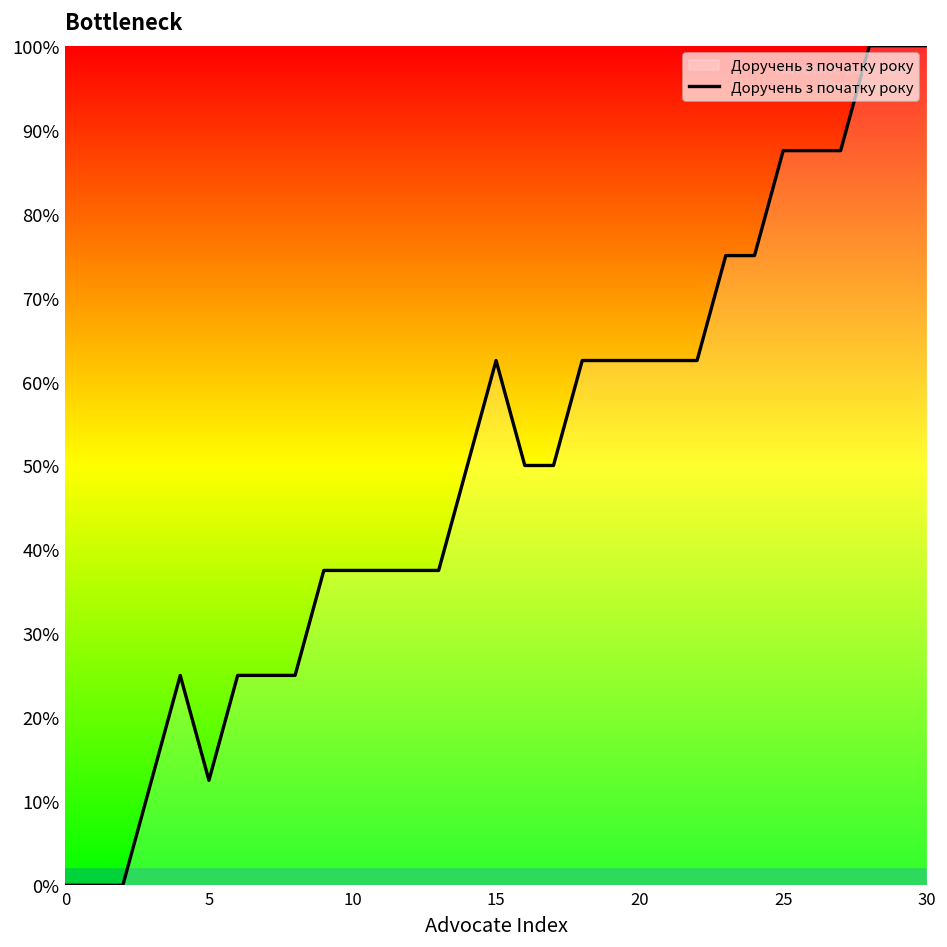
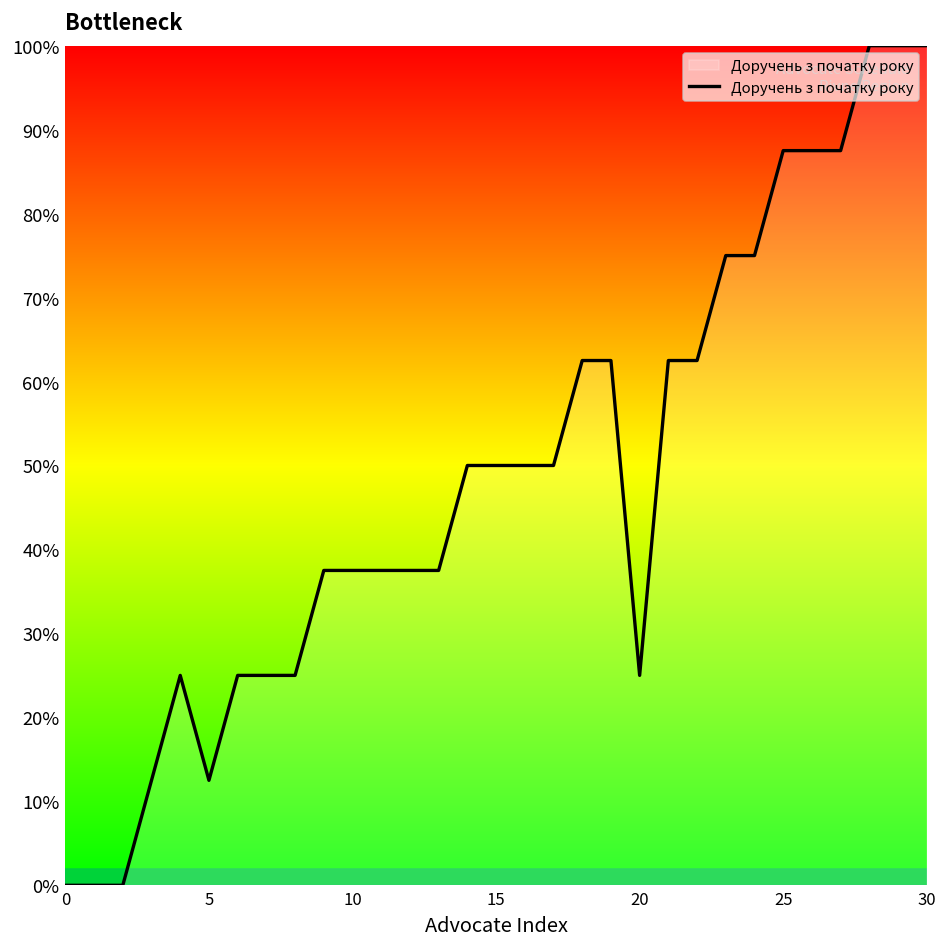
15: 63% -> 50%
20: 63% -> 25%
